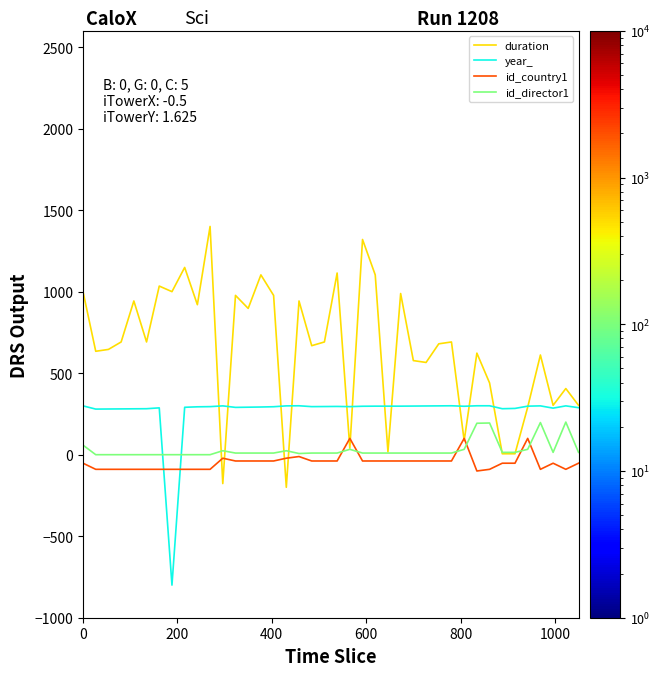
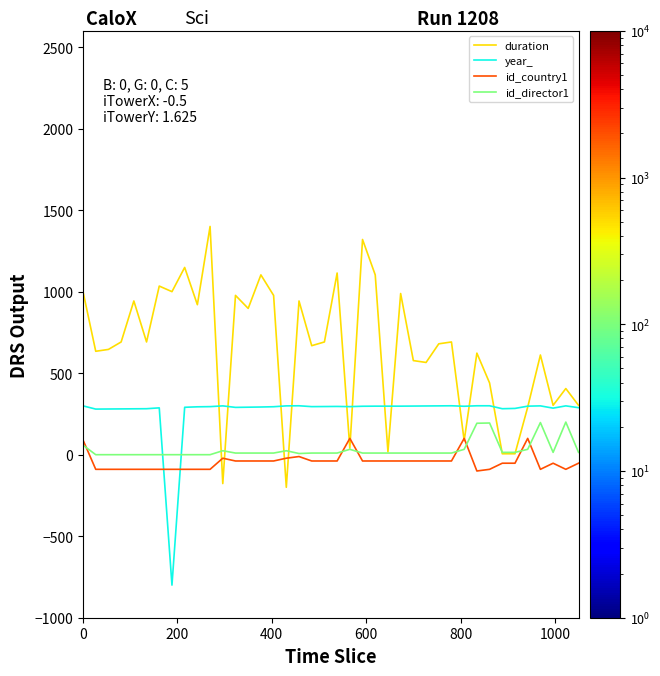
id_country1, 0: -50 -> 90
